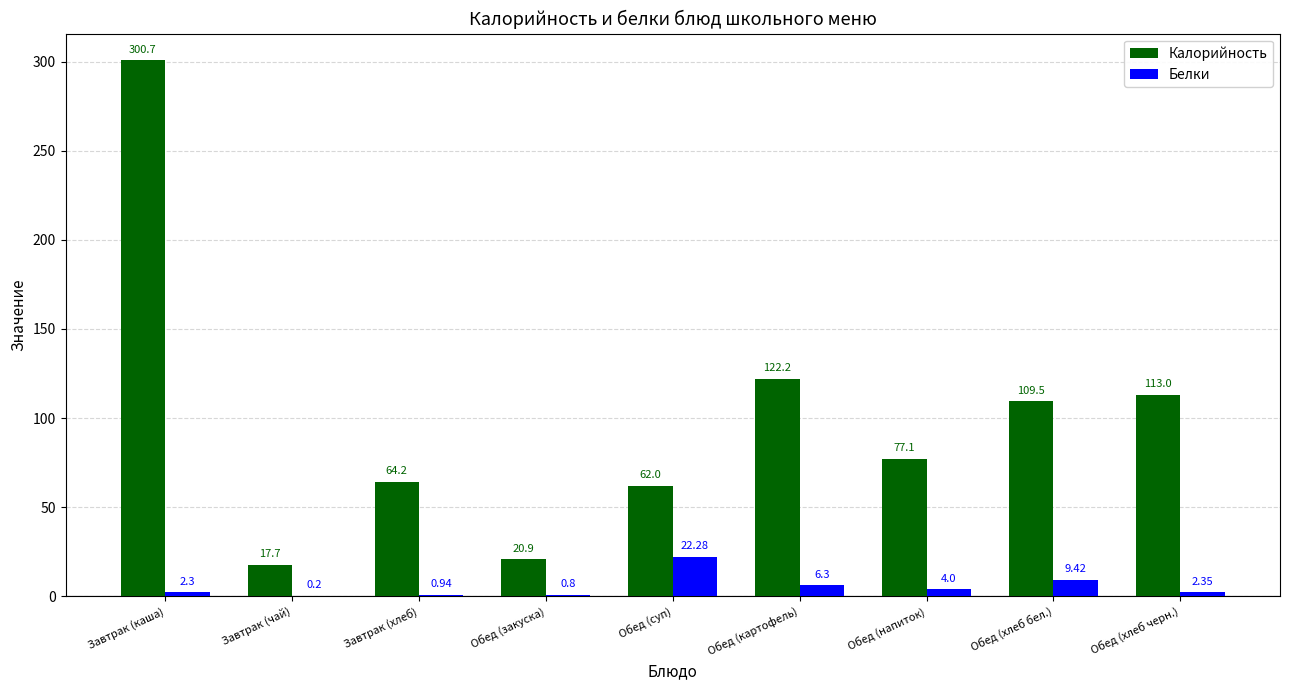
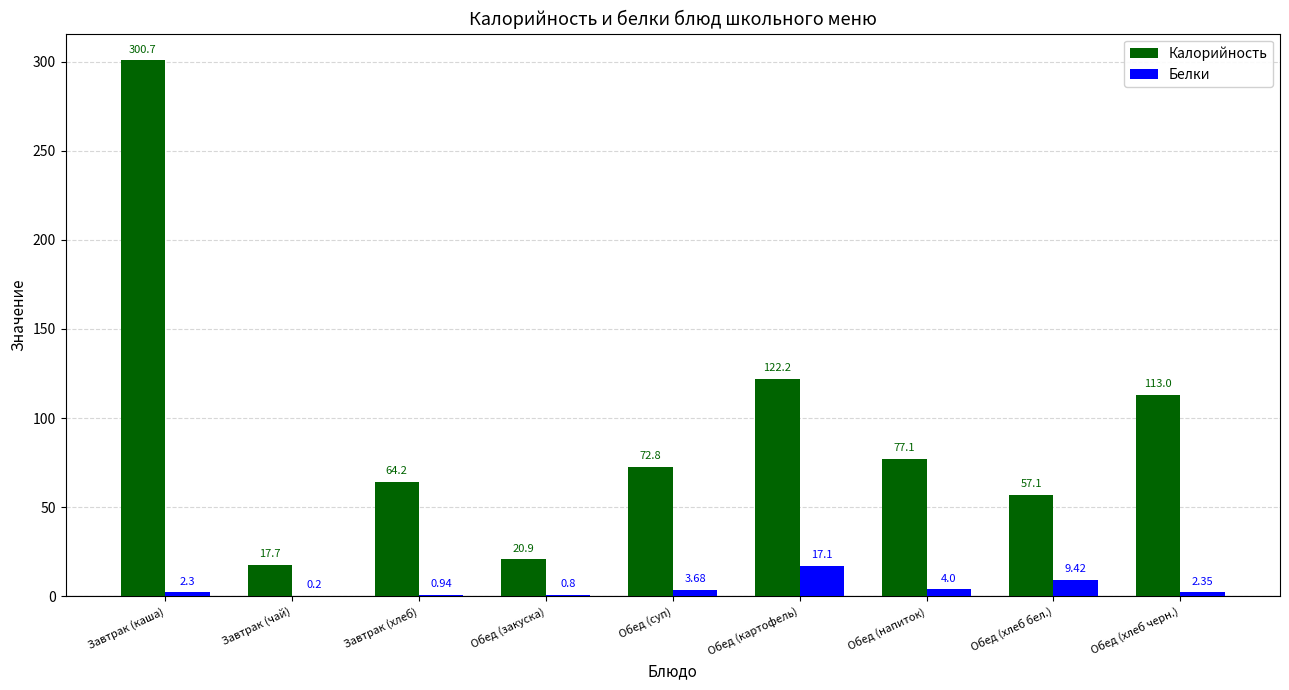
Калорийность, Обед (суп): 62.0 -> 72.8
Белки, Обед (суп): 22.28 -> 3.68
Белки, Обед (картофель): 6.3 -> 17.1
Калорийность, Обед (хлеб бел.): 109.5 -> 57.1
